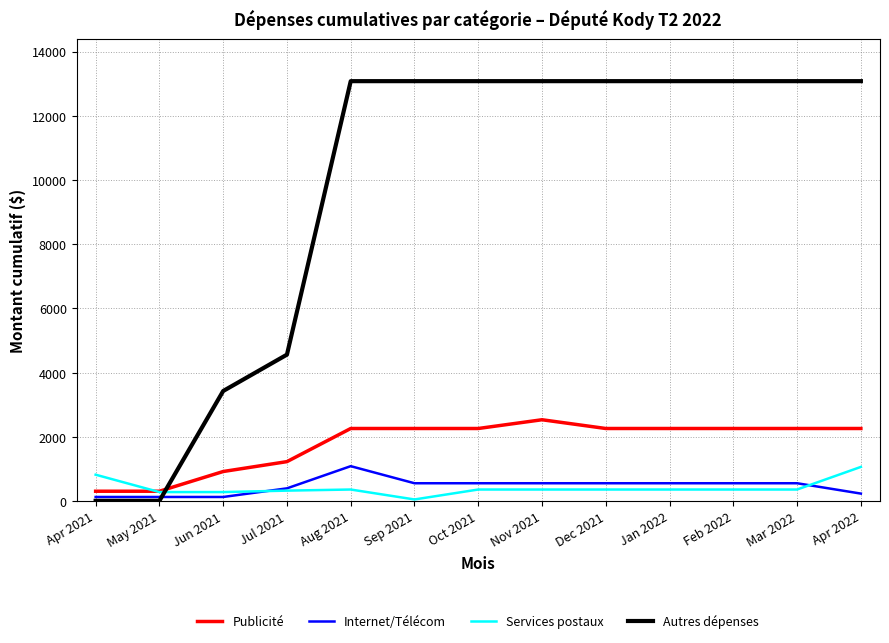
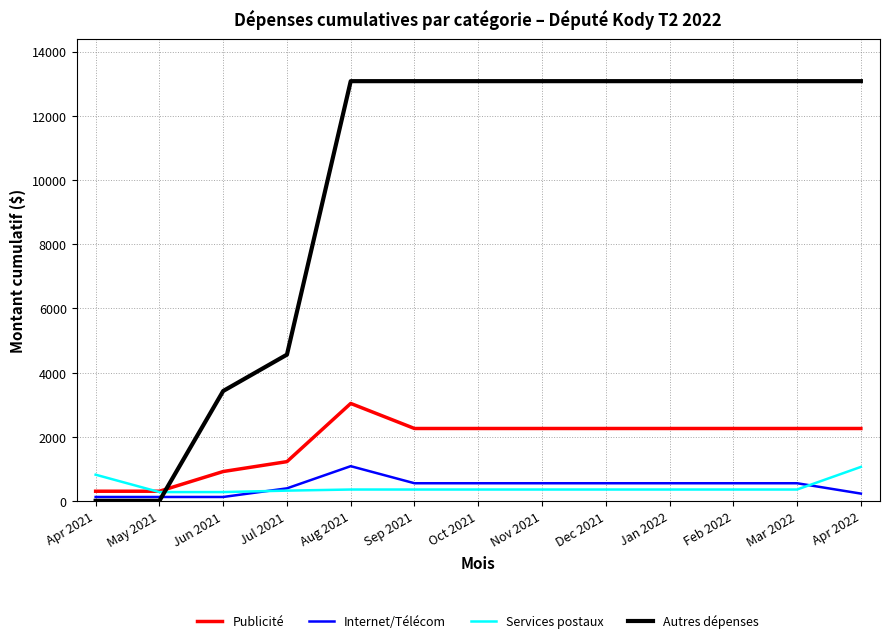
Publicité, Aug 2021: 2300 -> 3000
Services postaux, Sep 2021: 100 -> 400
Publicité, Nov 2021: 2500 -> 2300
